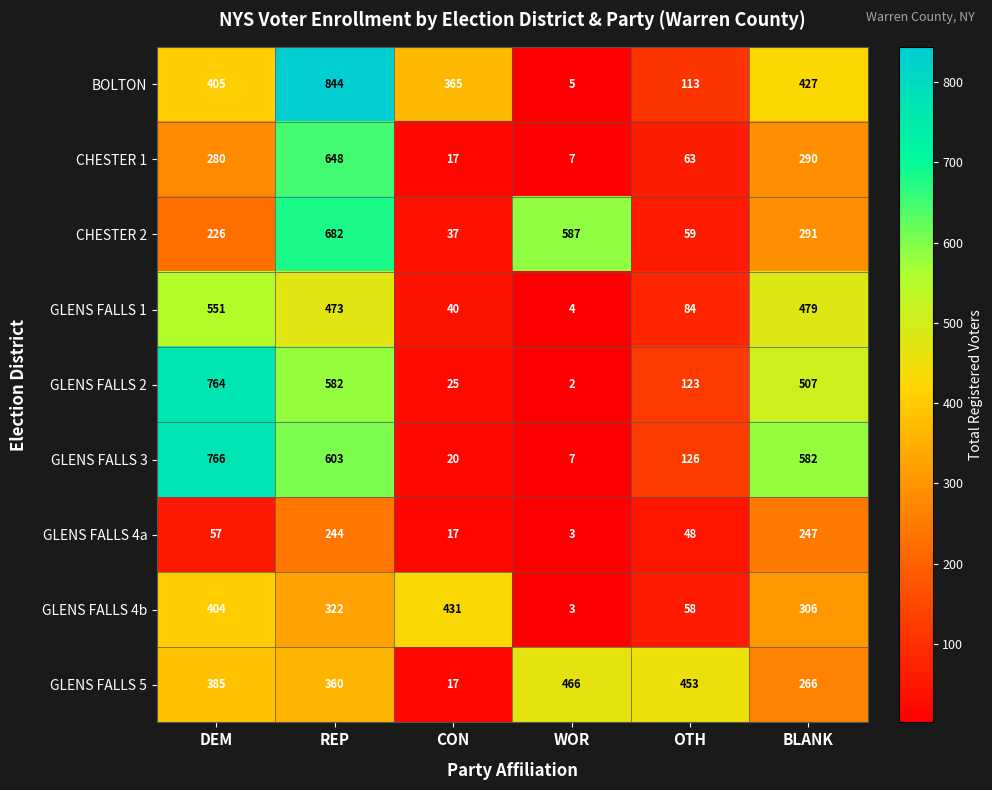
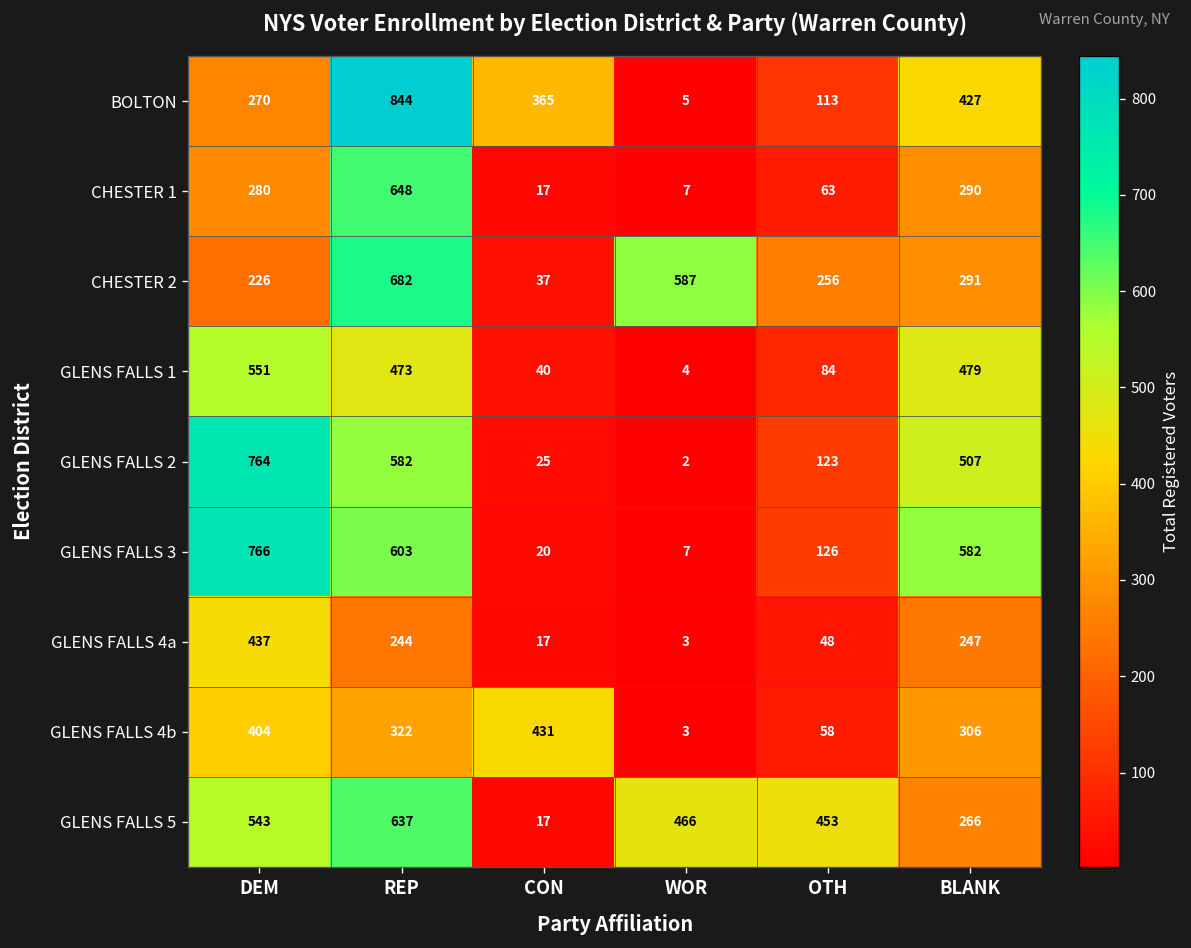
BOLTON, DEM: 405 -> 270
CHESTER 2, OTH: 59 -> 256
GLENS FALLS 4a, DEM: 57 -> 437
GLENS FALLS 5, DEM: 385 -> 543
GLENS FALLS 5, REP: 360 -> 637
